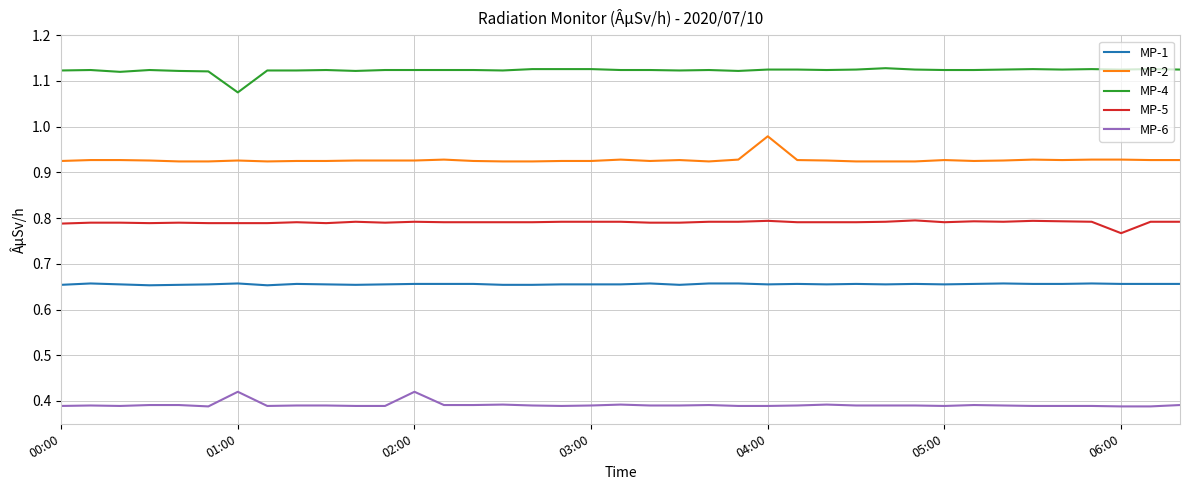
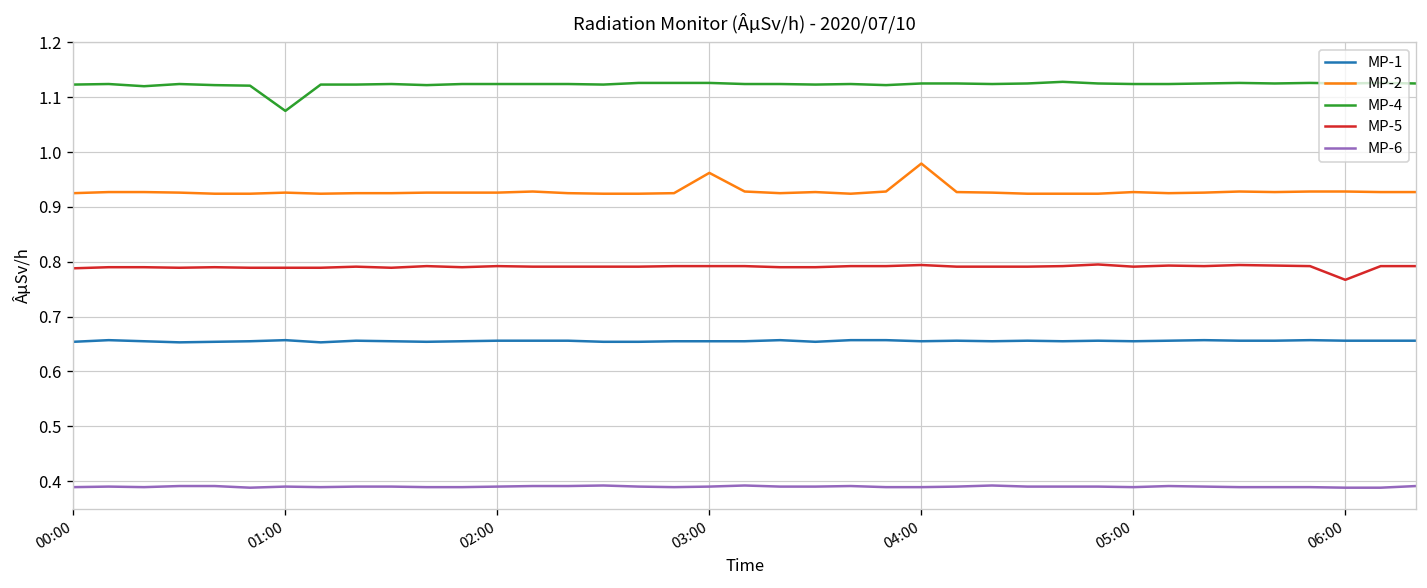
MP-6, 01:00: 0.42 -> 0.39
MP-6, 02:00: 0.42 -> 0.39
MP-2, 03:00: 0.93 -> 0.96
